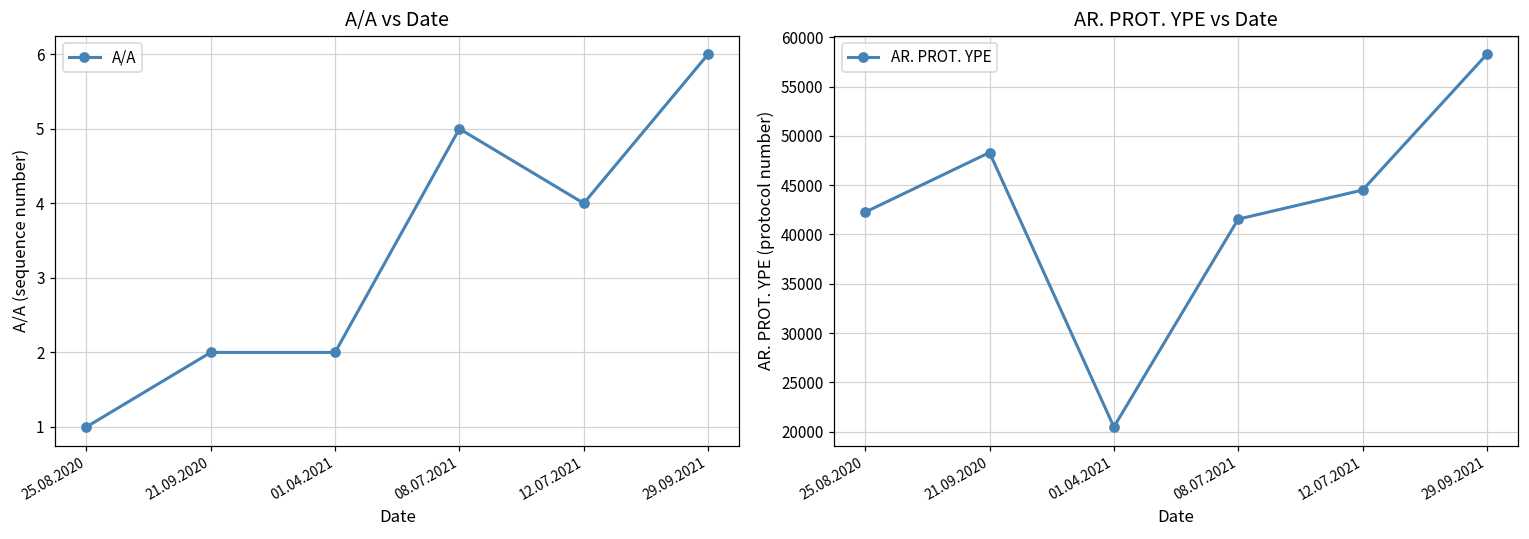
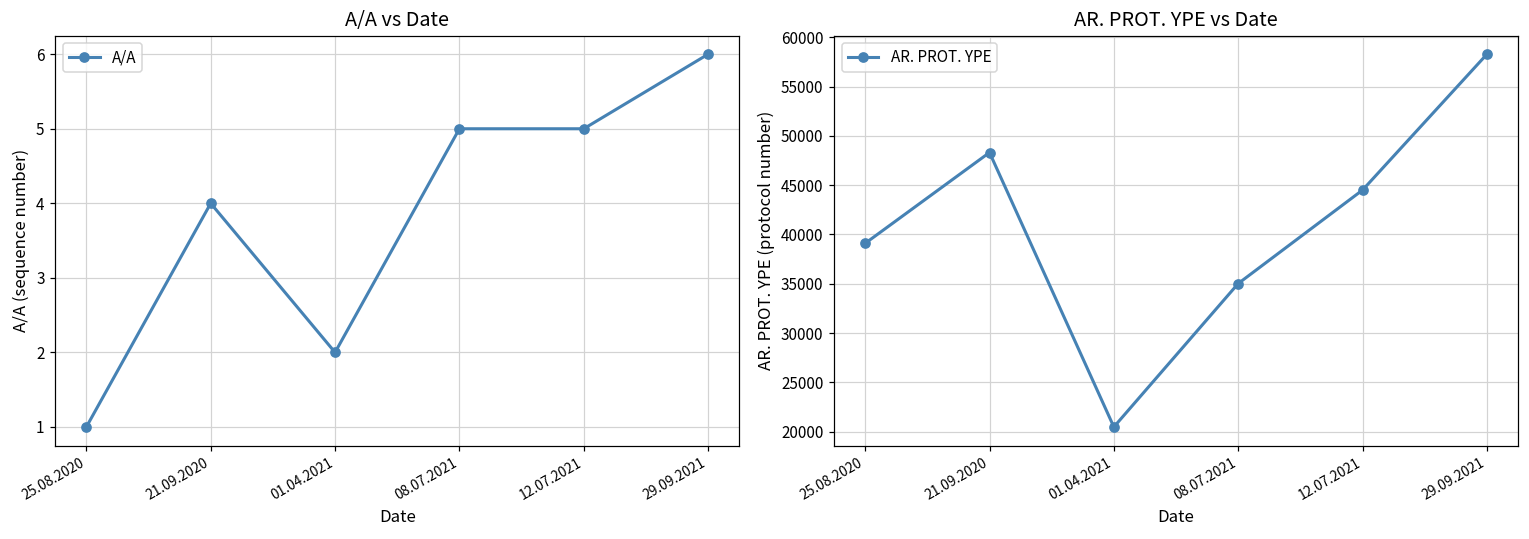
A/A vs Date, 21.09.2020: 2 -> 4
A/A vs Date, 12.07.2021: 4 -> 5
AR. PROT. YPE vs Date, 25.08.2020: 42000 -> 39000
AR. PROT. YPE vs Date, 08.07.2021: 42000 -> 35000
